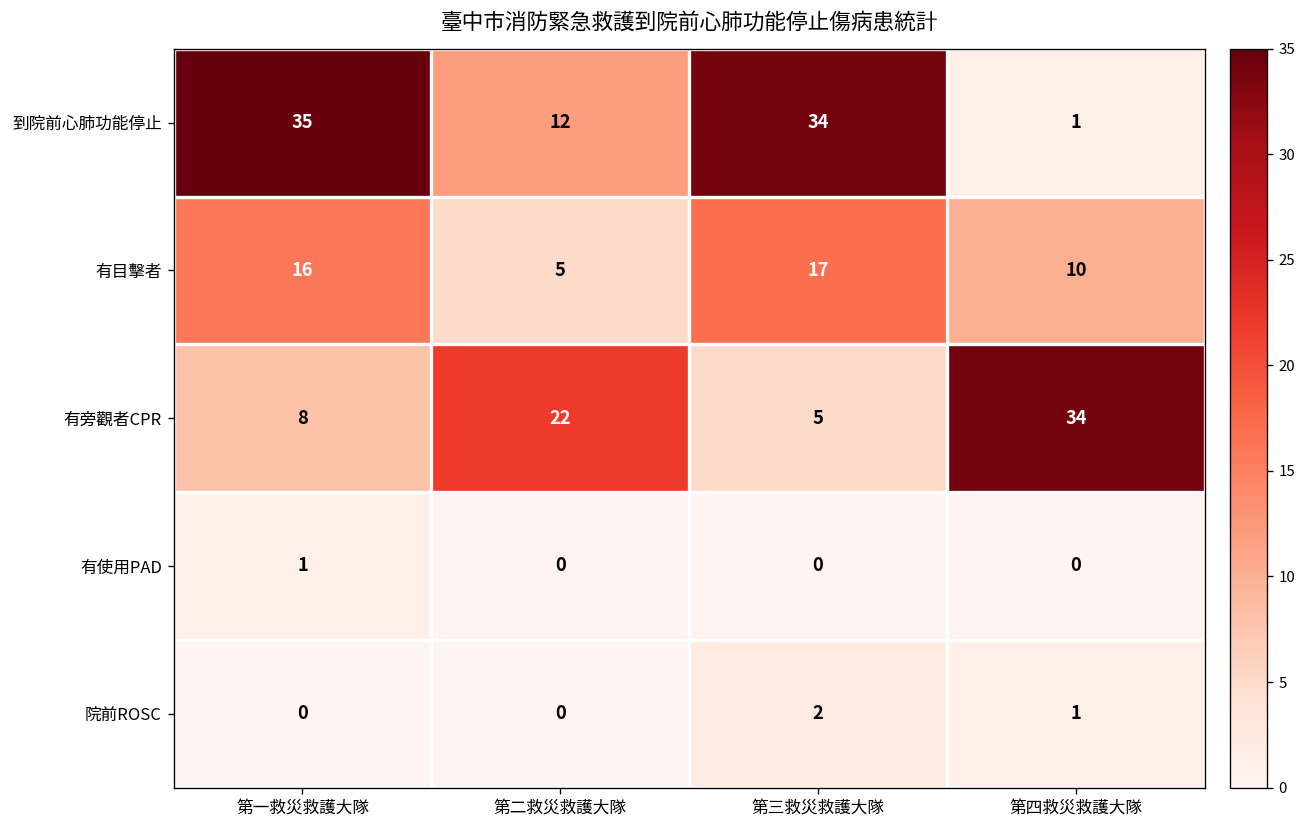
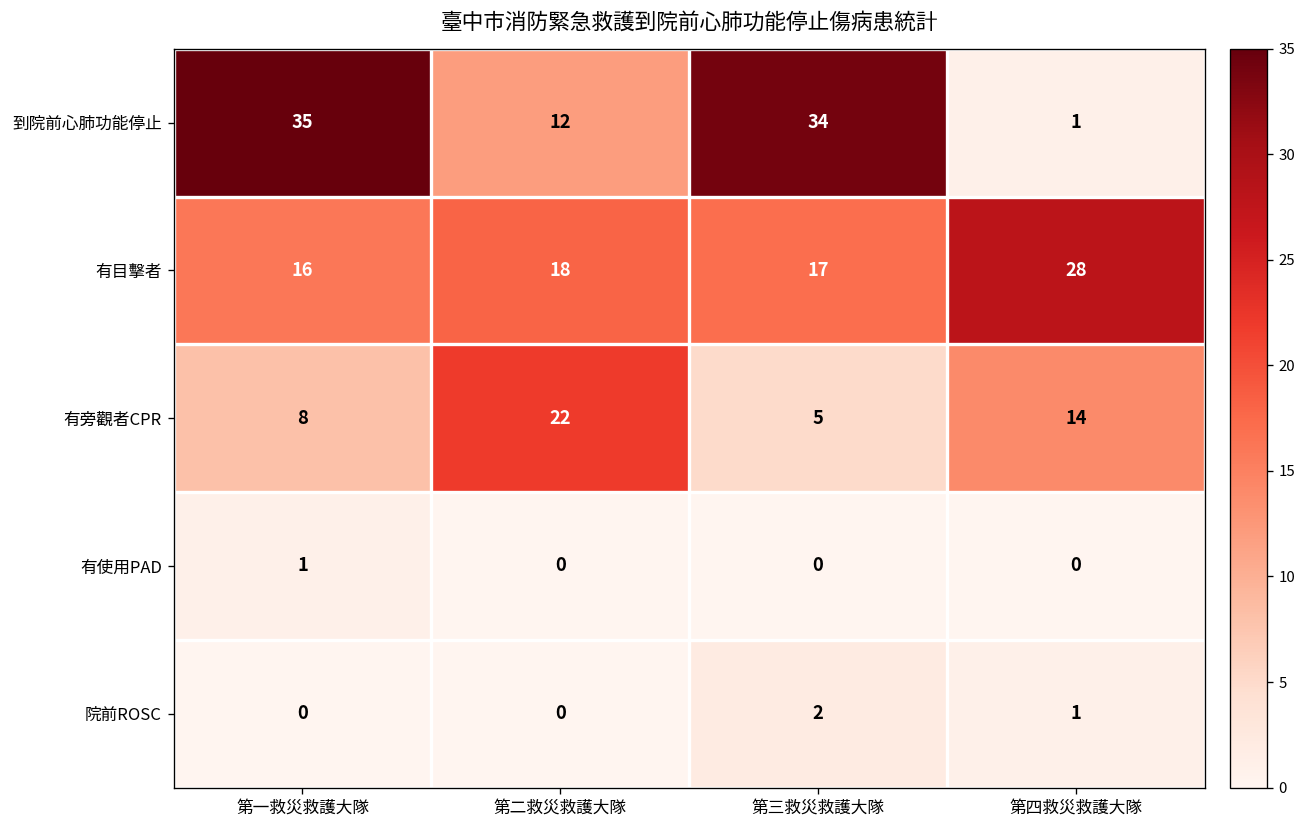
有目擊者, 第二救災救護大隊: 5 -> 18
有目擊者, 第四救災救護大隊: 10 -> 28
有旁觀者CPR, 第四救災救護大隊: 34 -> 14
